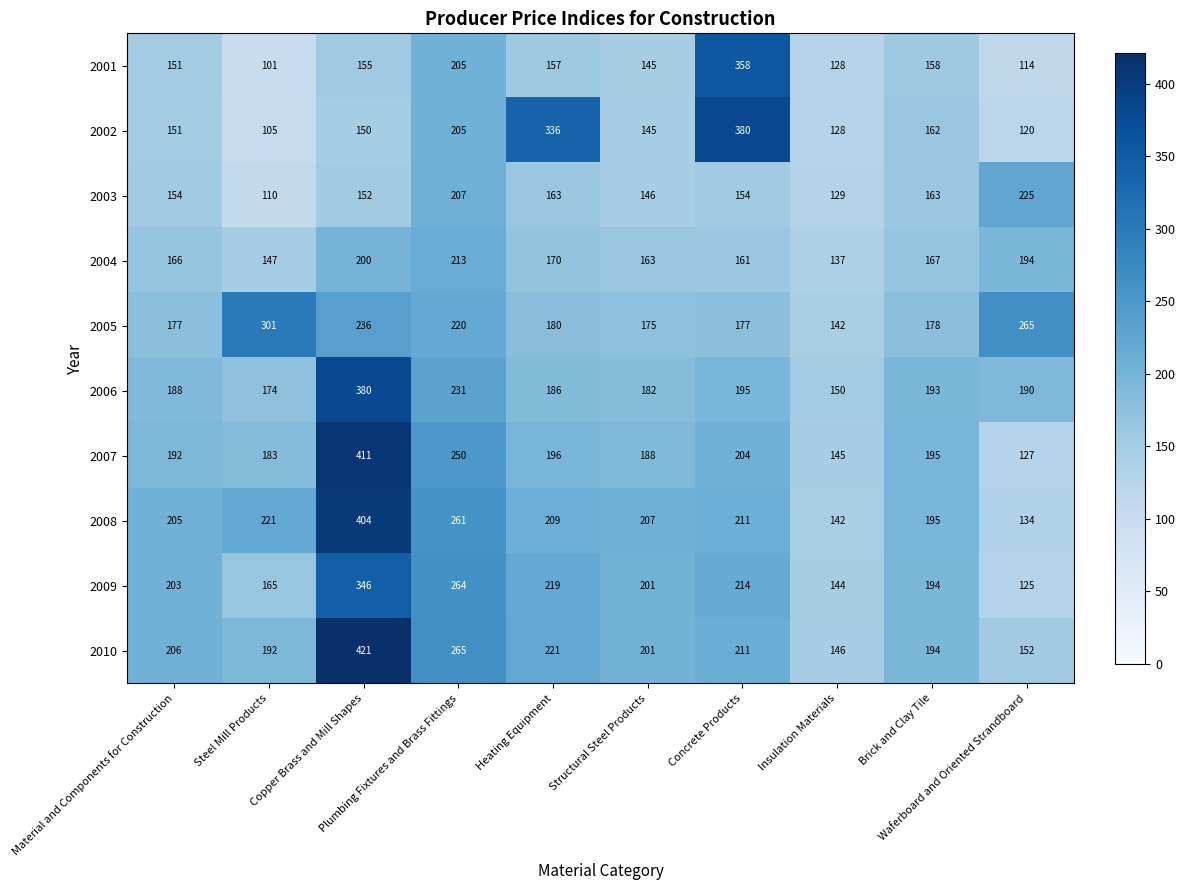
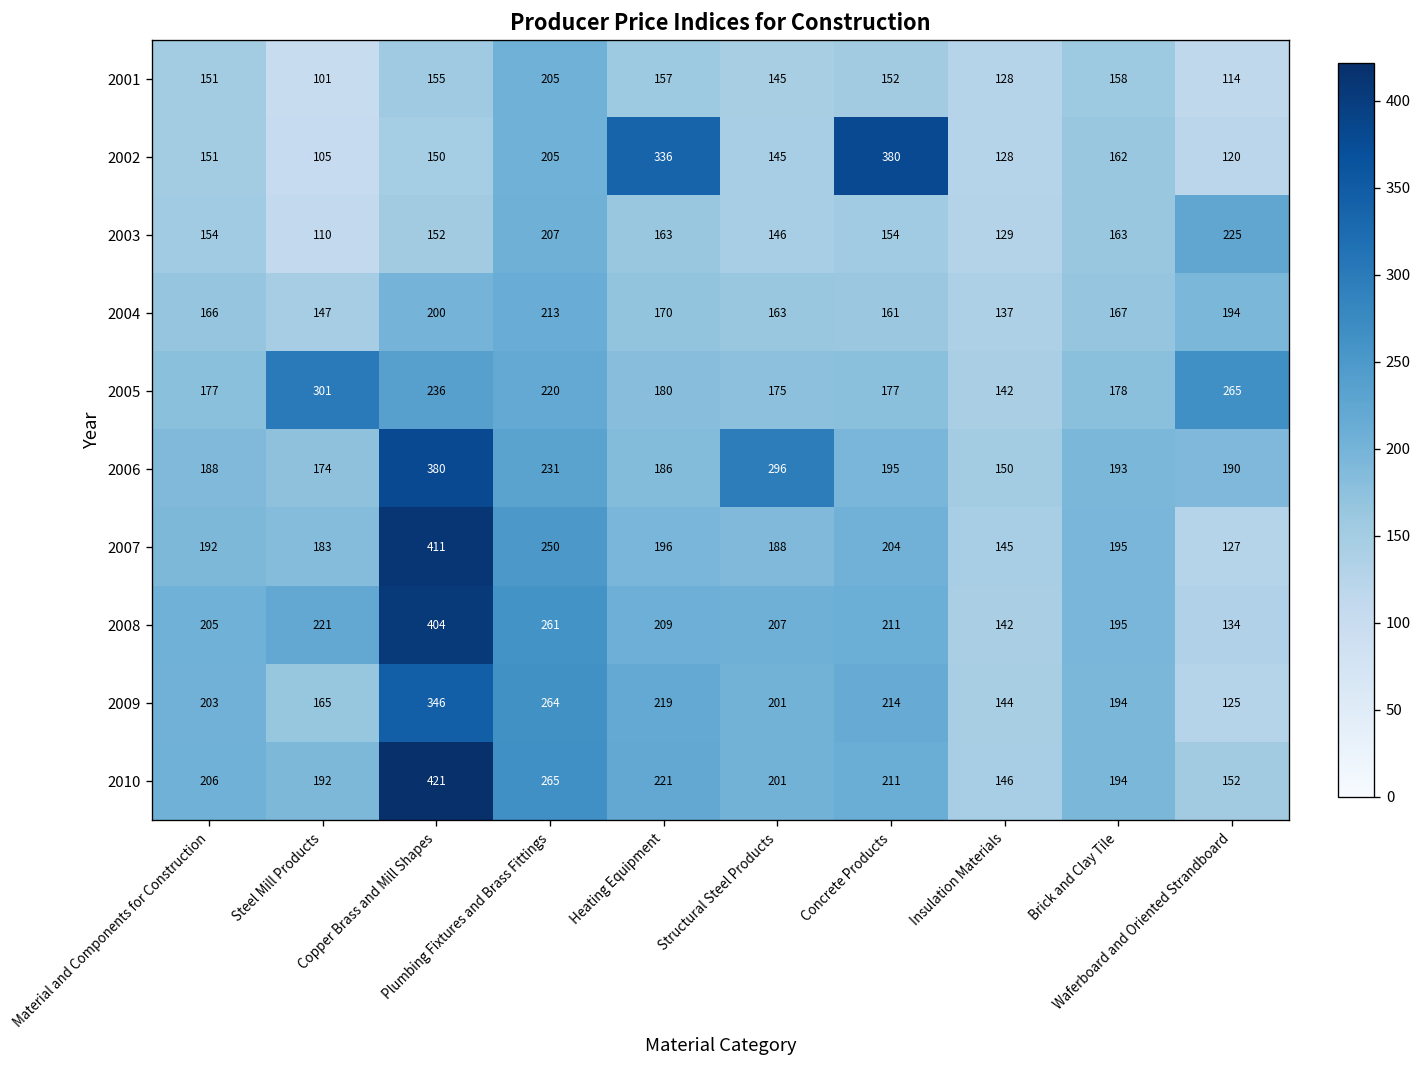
2001, Concrete Products: 358 -> 152
2006, Structural Steel Products: 182 -> 296
